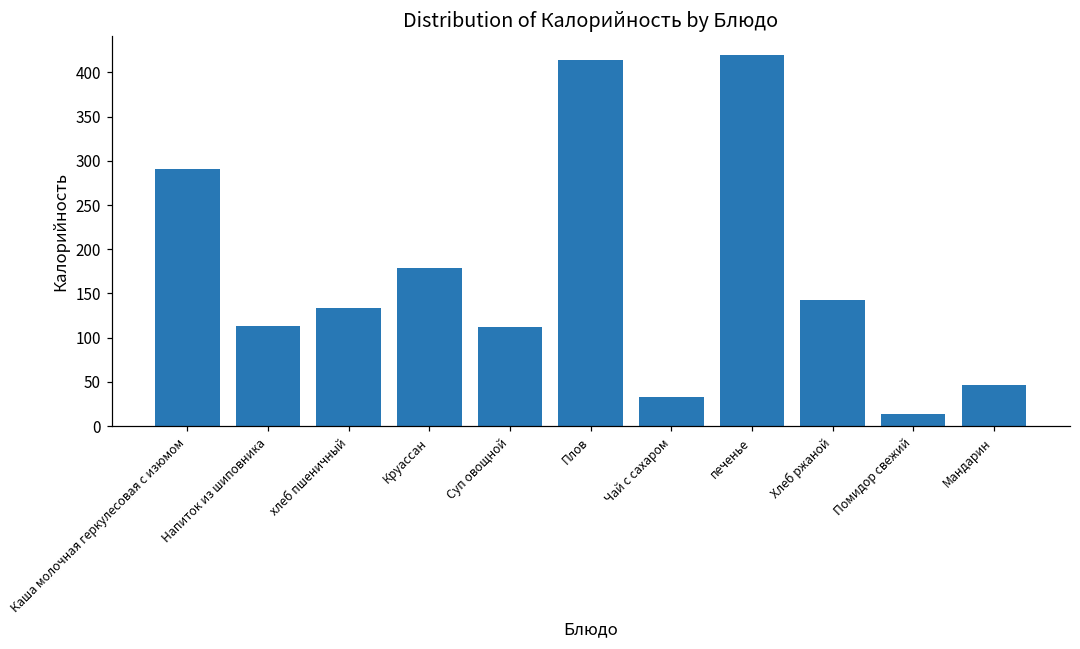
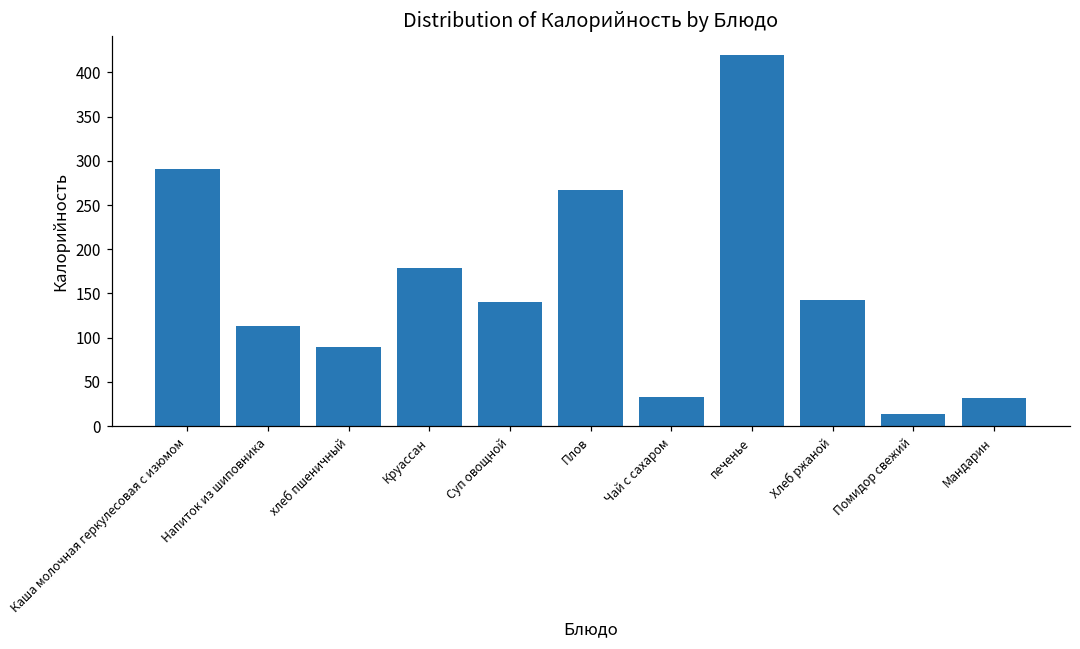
хлеб пшеничный: 130 -> 90
Суп овощной: 110 -> 140
Плов: 410 -> 270
Мандарин: 50 -> 30
